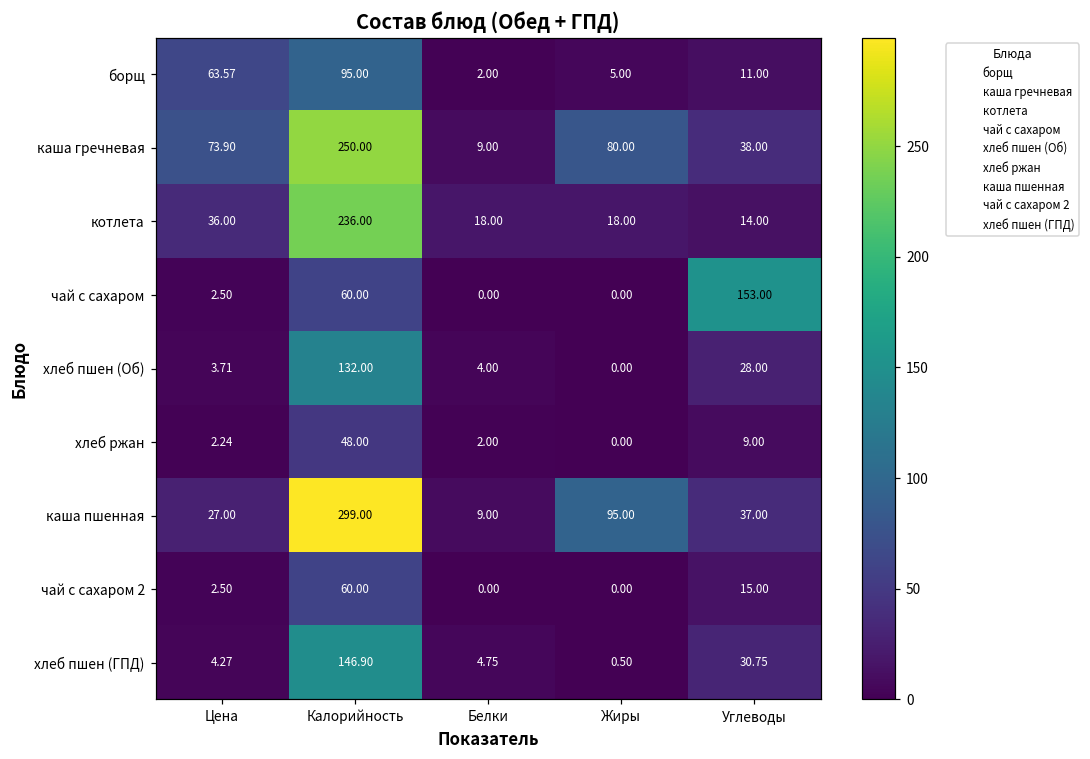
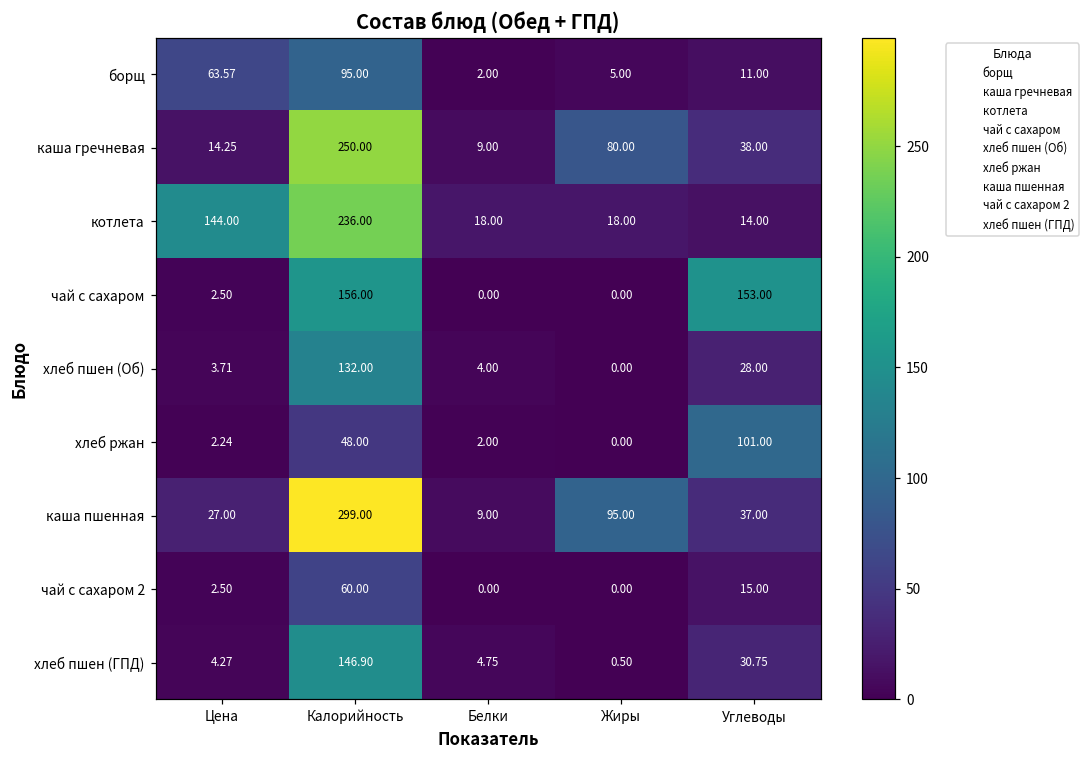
каша гречневая, Цена: 73.90 -> 14.25
котлета, Цена: 36.00 -> 144.00
чай с сахаром, Калорийность: 60.00 -> 156.00
хлеб ржан, Углеводы: 9.00 -> 101.00
